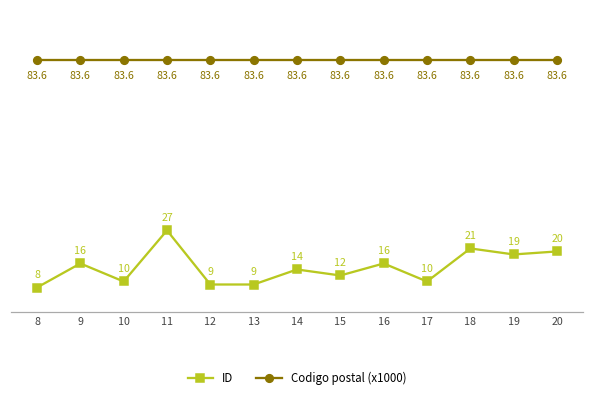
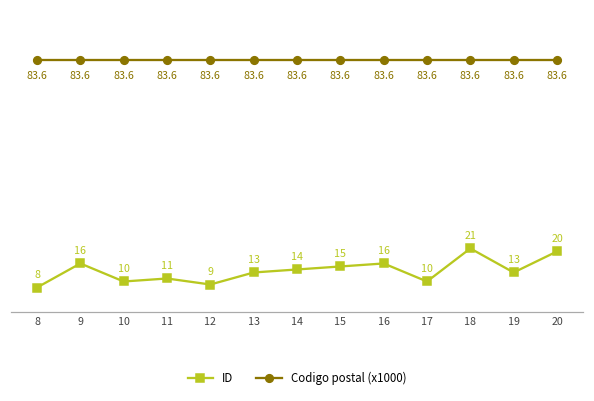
ID, 11: 27 -> 11
ID, 13: 9 -> 13
ID, 15: 12 -> 15
ID, 19: 19 -> 13
